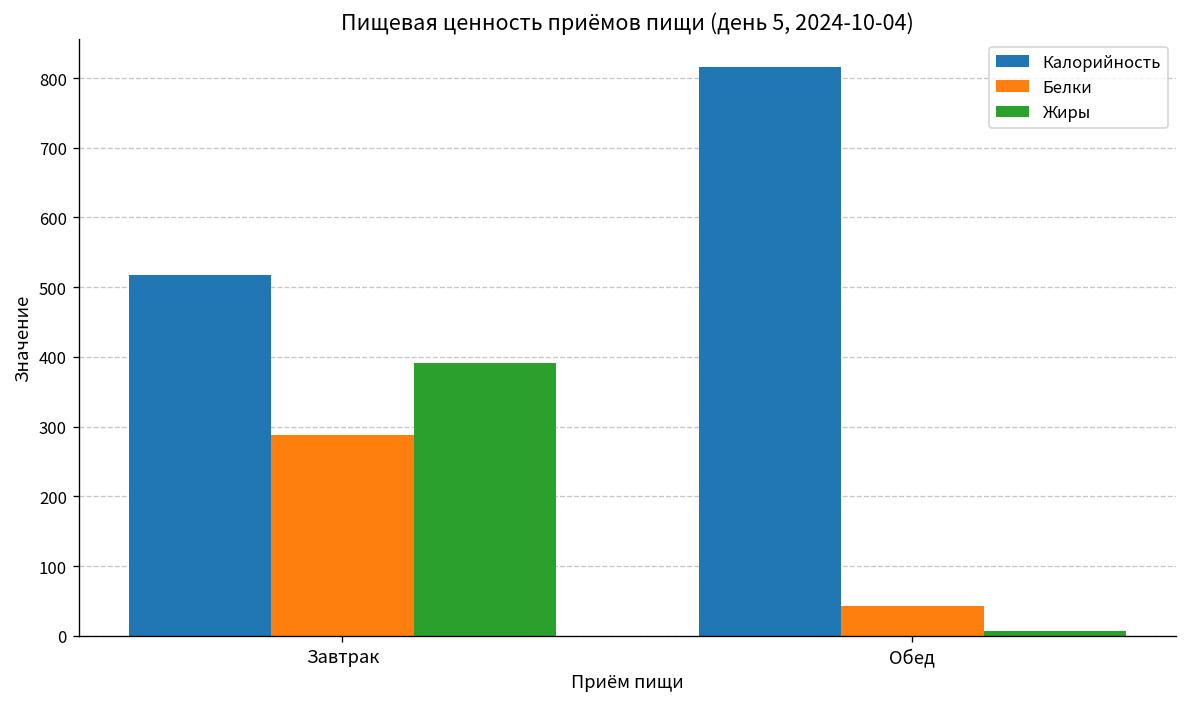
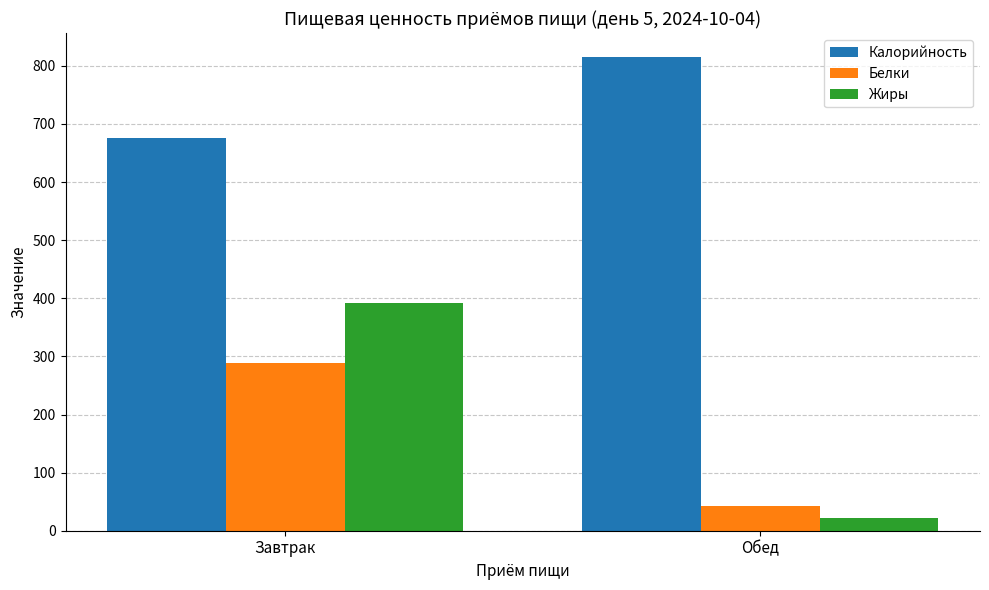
Калорийность, Завтрак: 520 -> 680
Жиры, Обед: 10 -> 20
